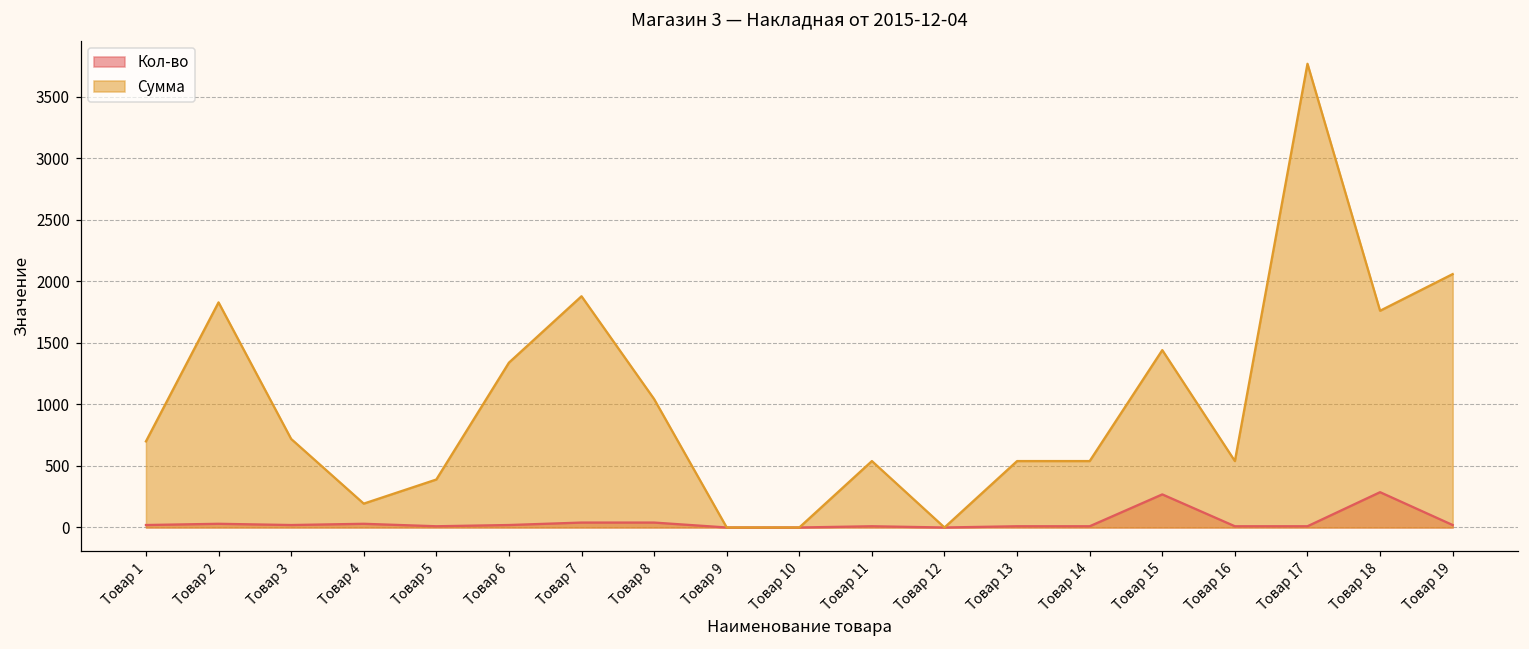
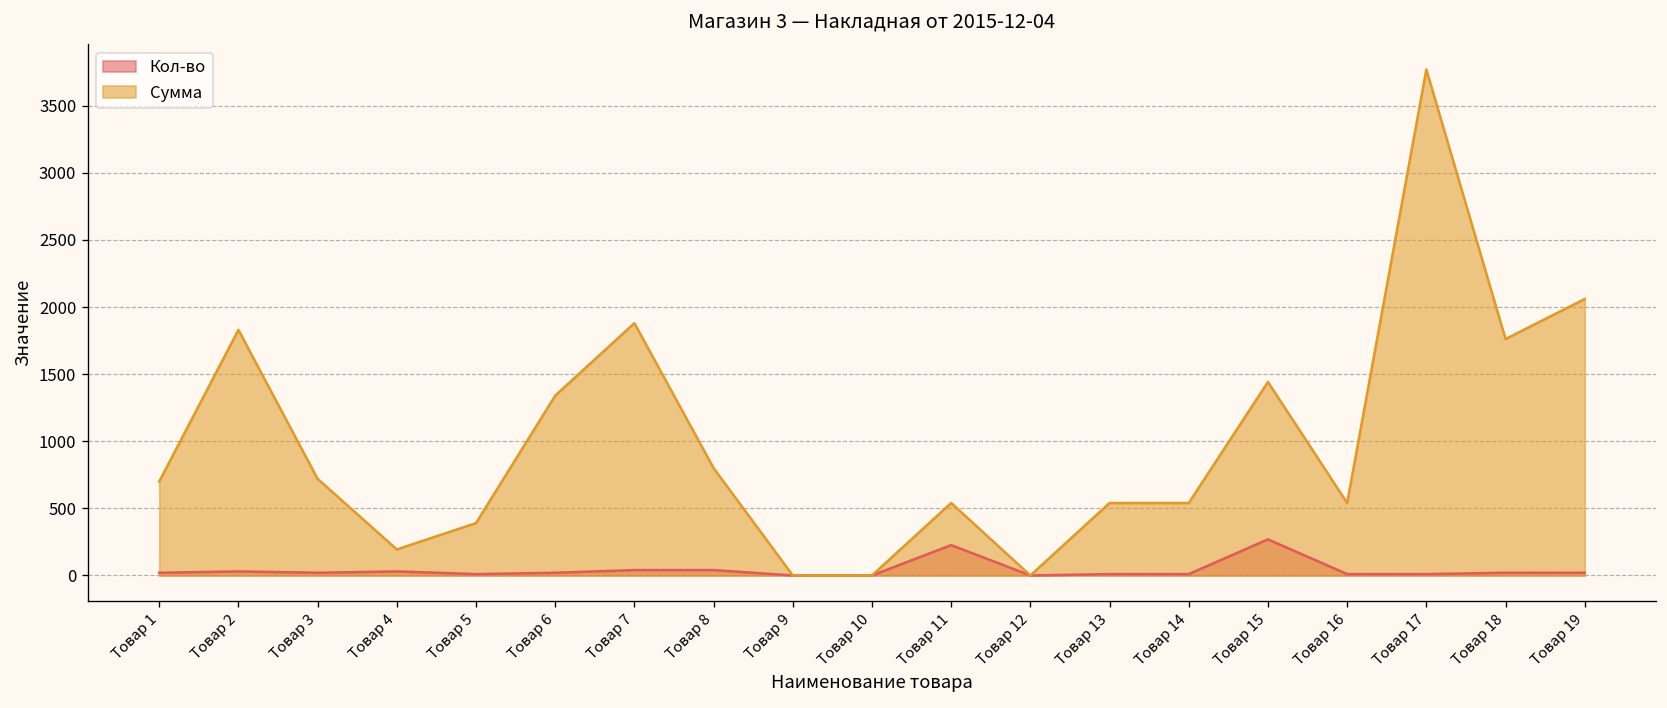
Сумма, Товар 8: 1040 -> 800
Кол-во, Товар 11: 10 -> 230
Кол-во, Товар 18: 290 -> 20
